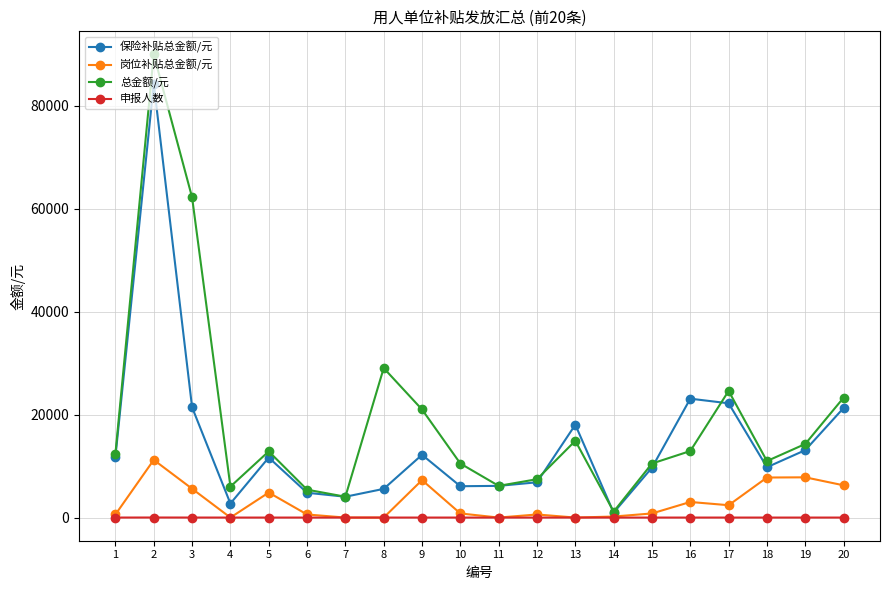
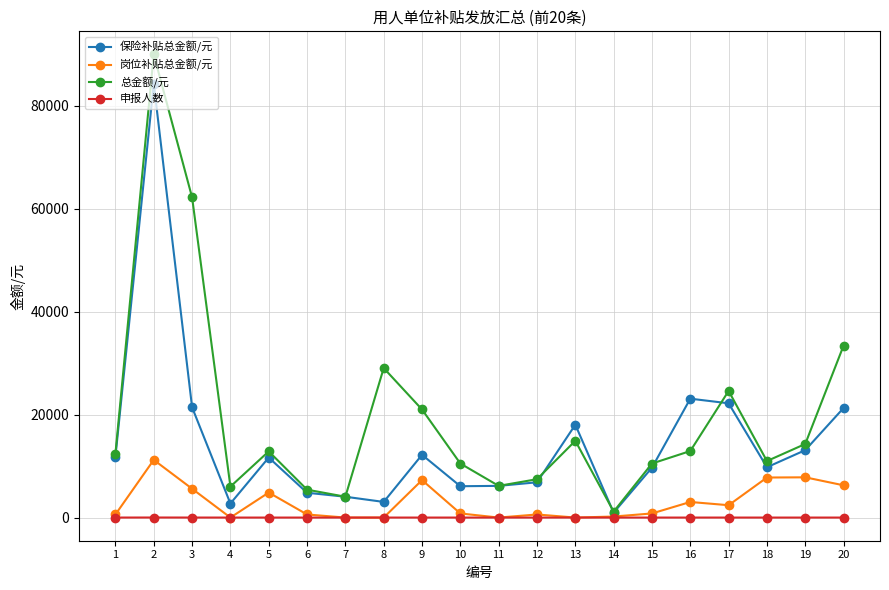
保险补贴总金额/元, 8: 6000 -> 3000
总金额/元, 20: 23000 -> 33000
